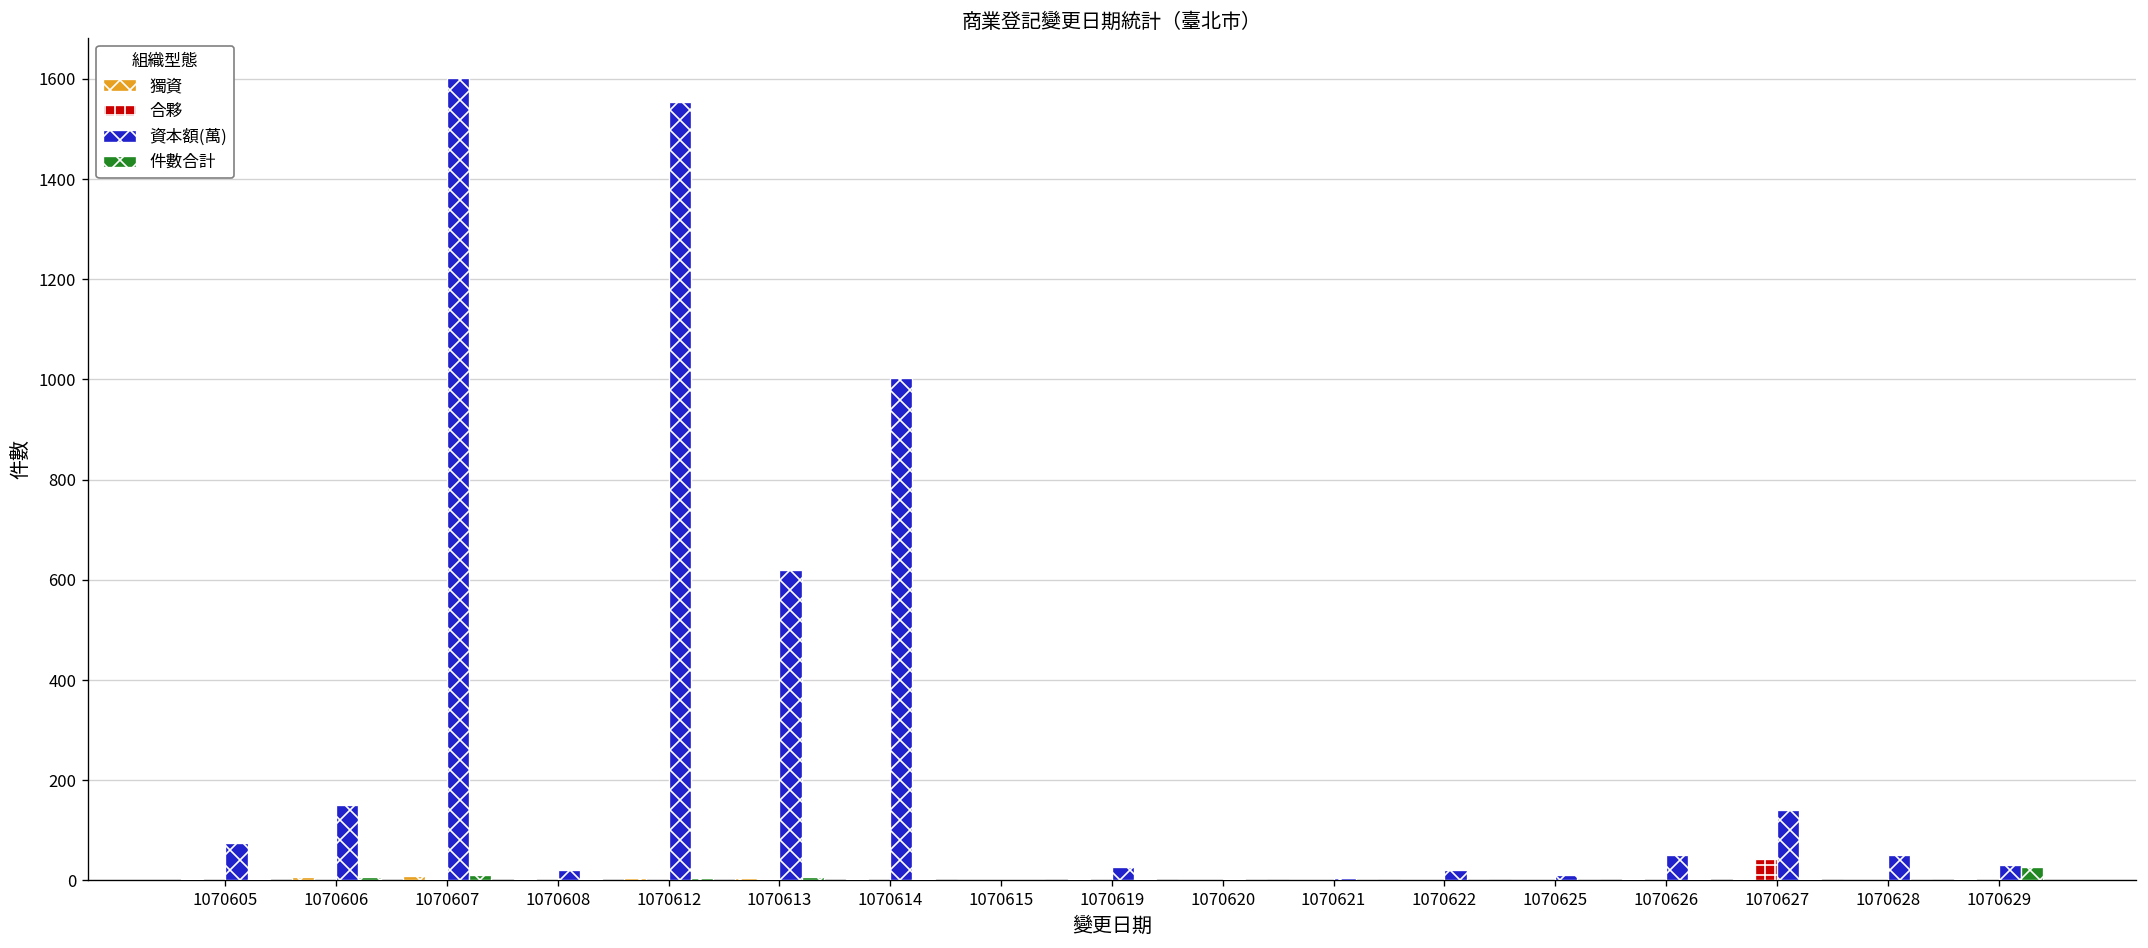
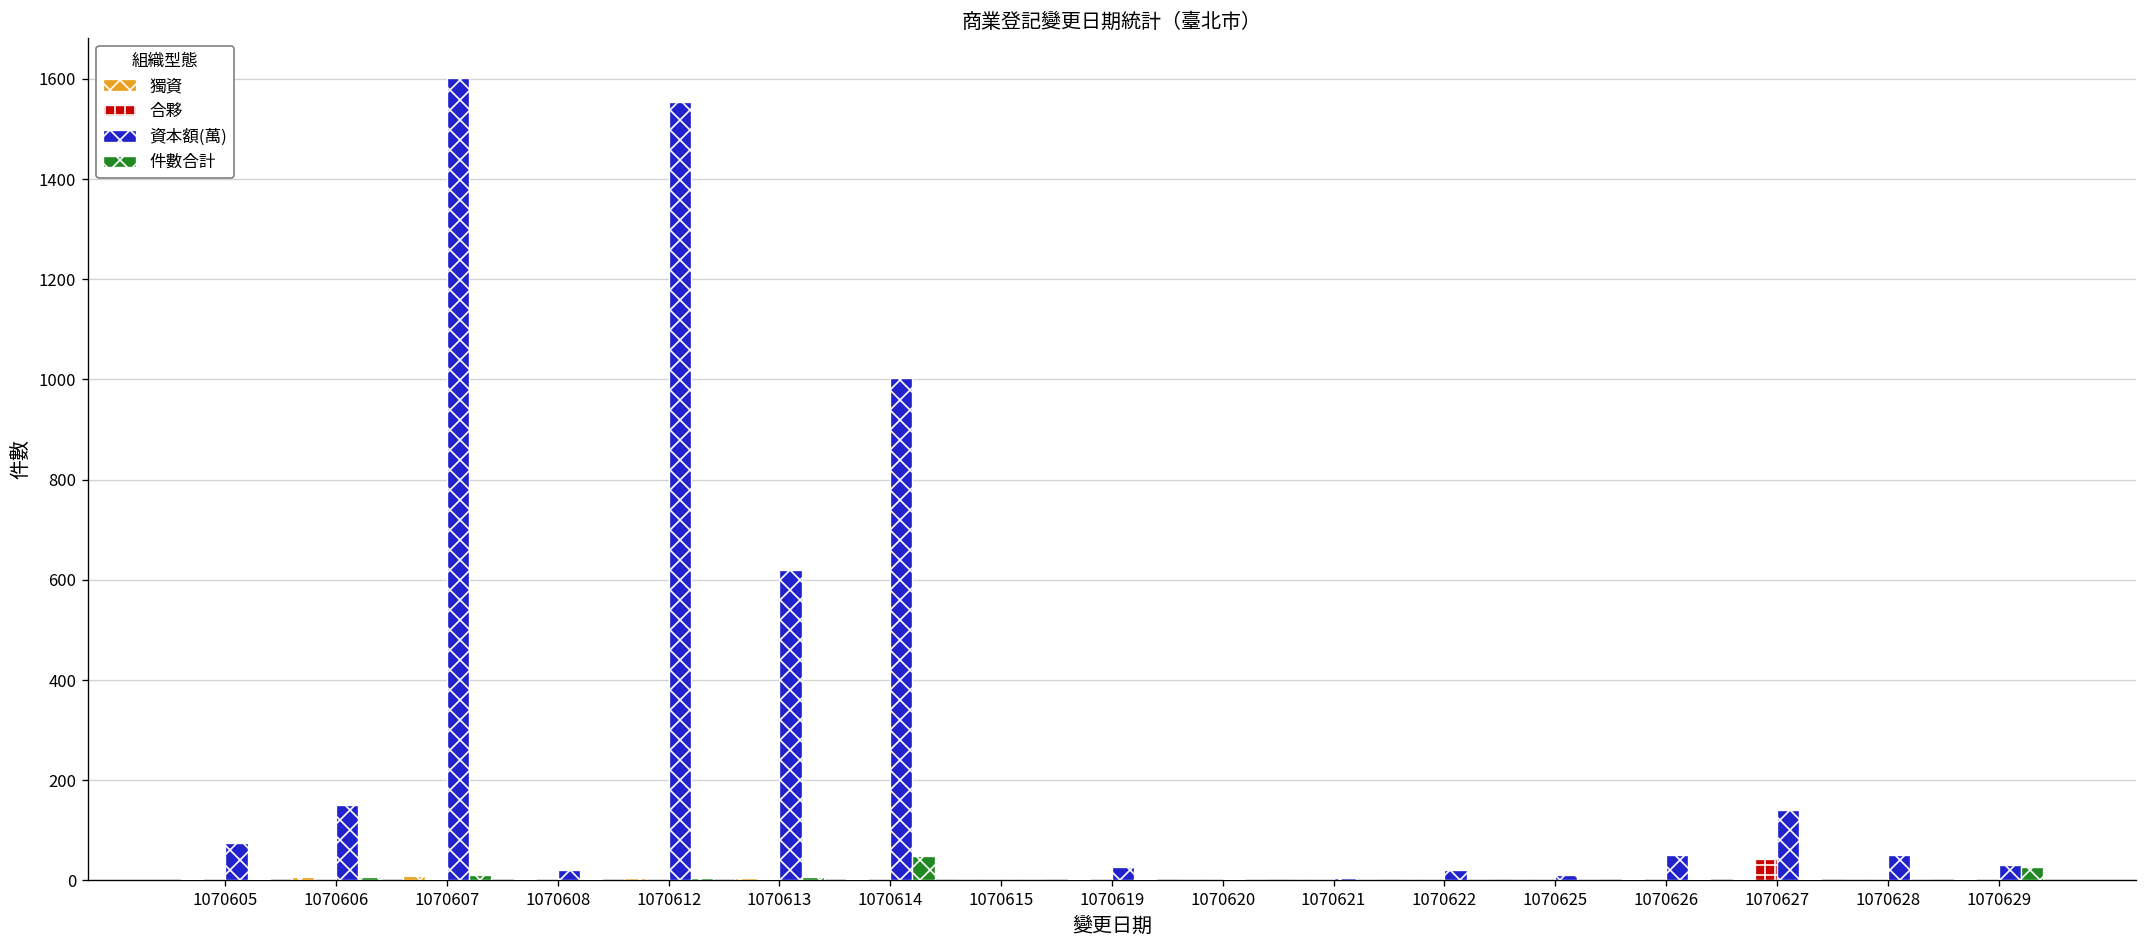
件數合計, 1070614: 0 -> 50
